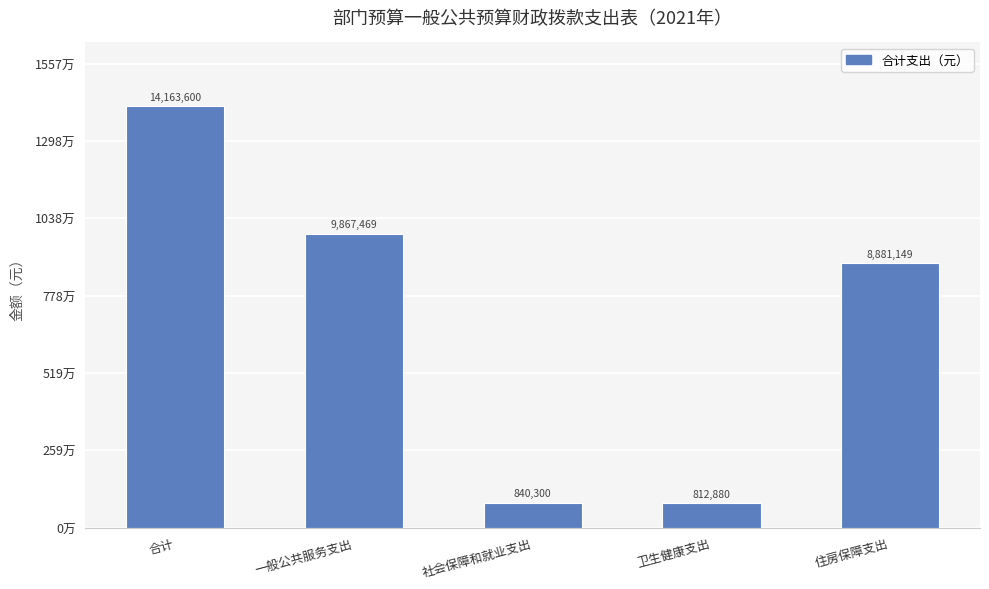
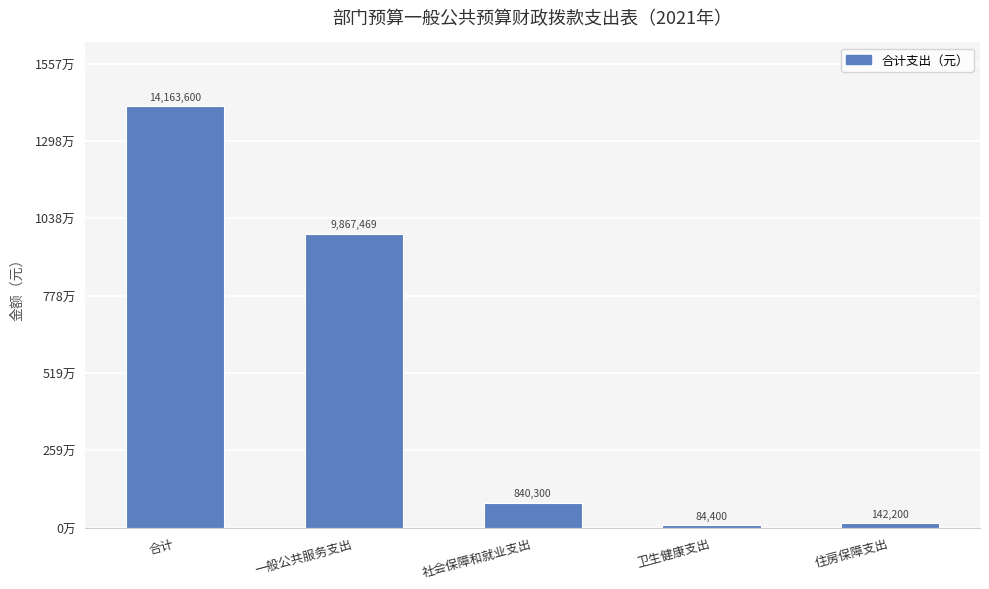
卫生健康支出: 812,880 -> 84,400
住房保障支出: 8,881,149 -> 142,200
